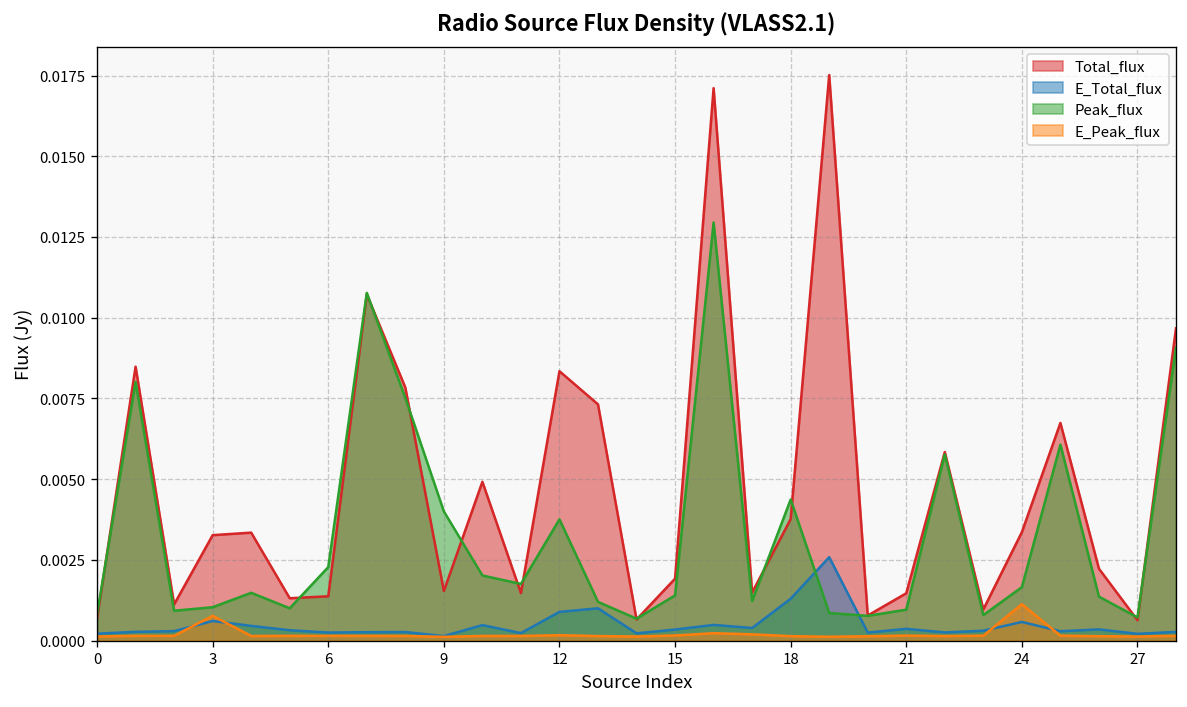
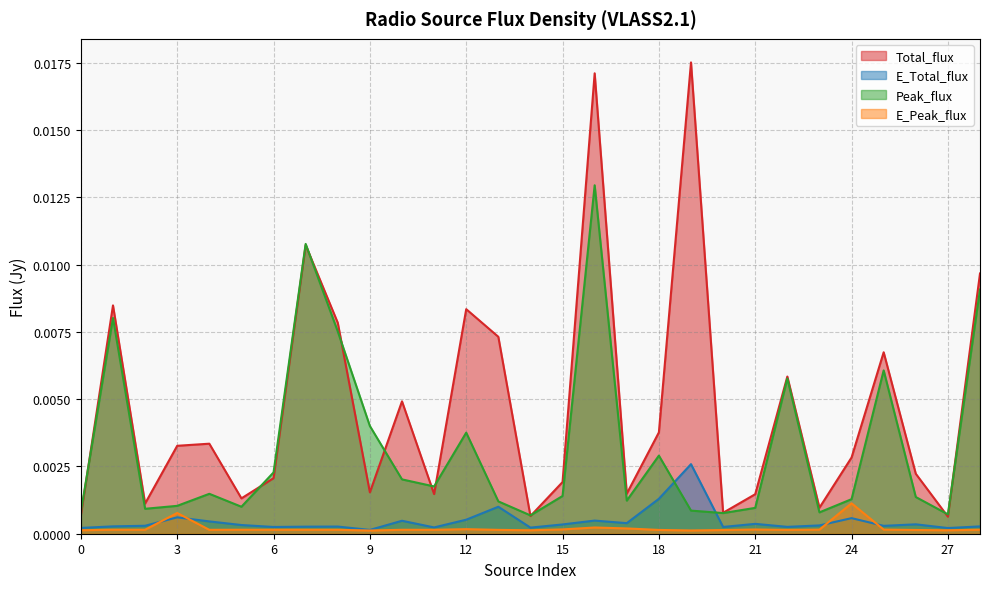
Total_flux, 6: 0.0014 -> 0.0021
E_Total_flux, 12: 0.0009 -> 0.0005
Peak_flux, 18: 0.0044 -> 0.0029
Total_flux, 24: 0.0034 -> 0.0028
Peak_flux, 24: 0.0017 -> 0.0013
